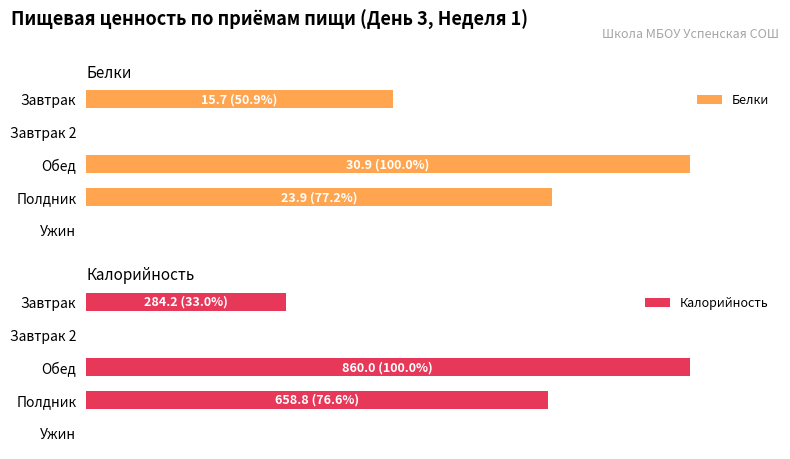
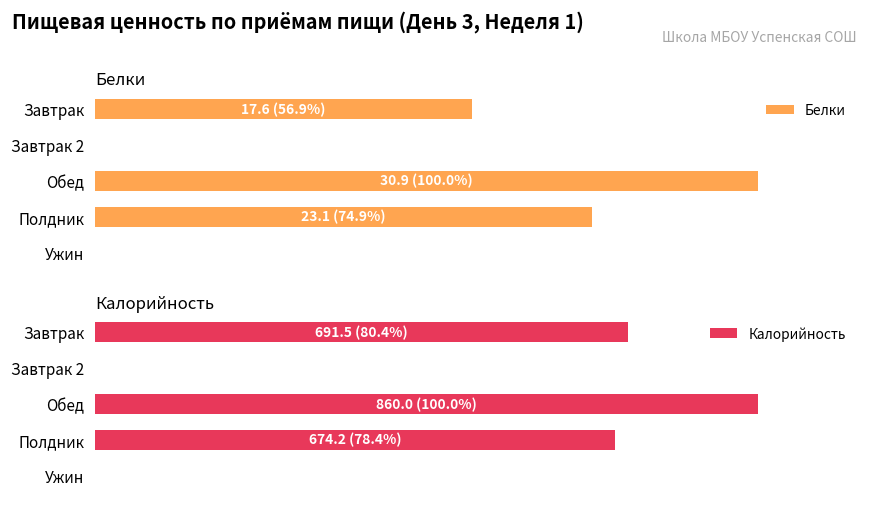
Белки, Завтрак: 15.7 (50.9%) -> 17.6 (56.9%)
Белки, Полдник: 23.9 (77.2%) -> 23.1 (74.9%)
Калорийность, Завтрак: 284.2 (33.0%) -> 691.5 (80.4%)
Калорийность, Полдник: 658.8 (76.6%) -> 674.2 (78.4%)
